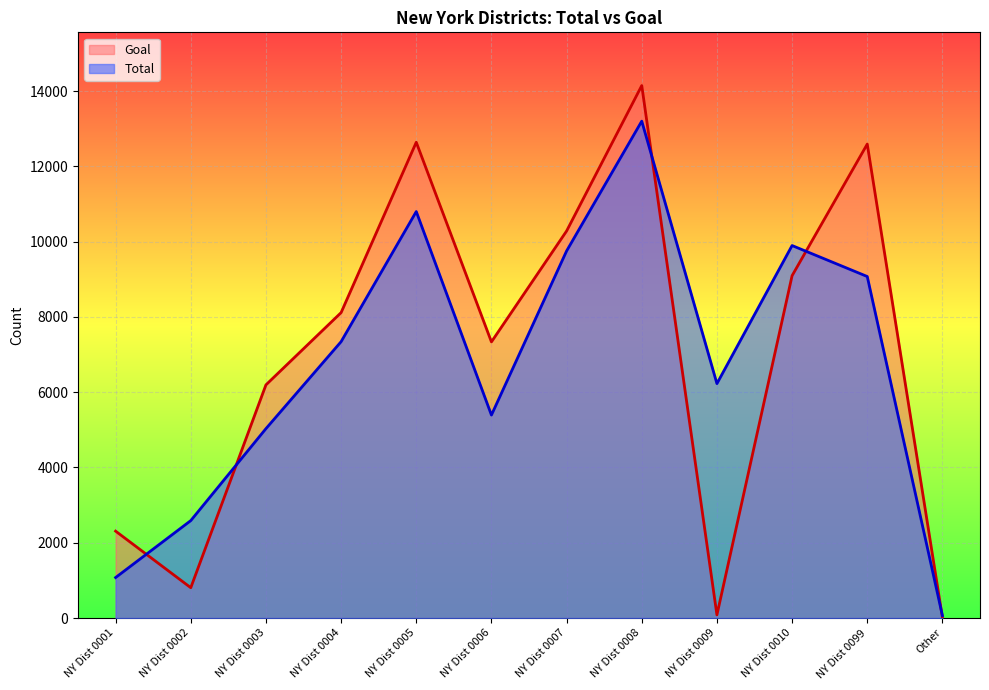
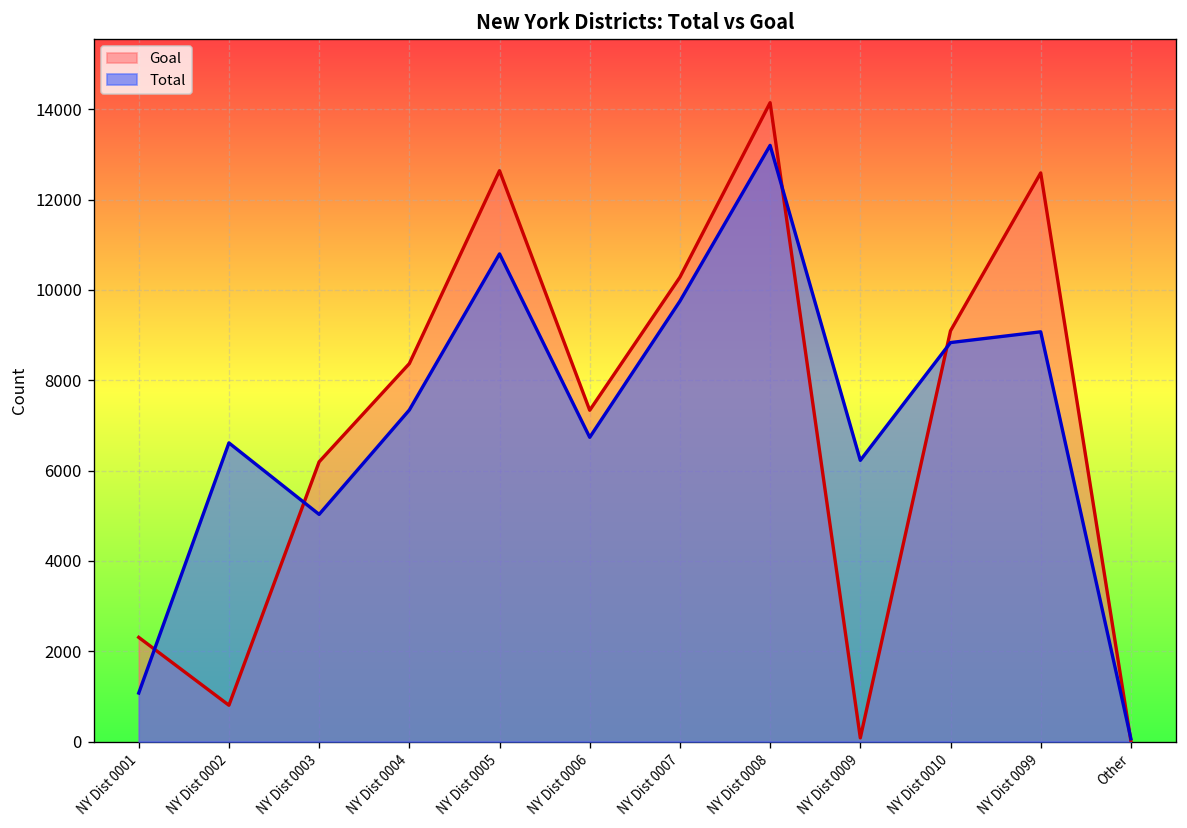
Total, NY Dist 0002: 2600 -> 6600
Goal, NY Dist 0004: 8100 -> 8400
Total, NY Dist 0006: 5400 -> 6700
Total, NY Dist 0010: 9900 -> 8800
